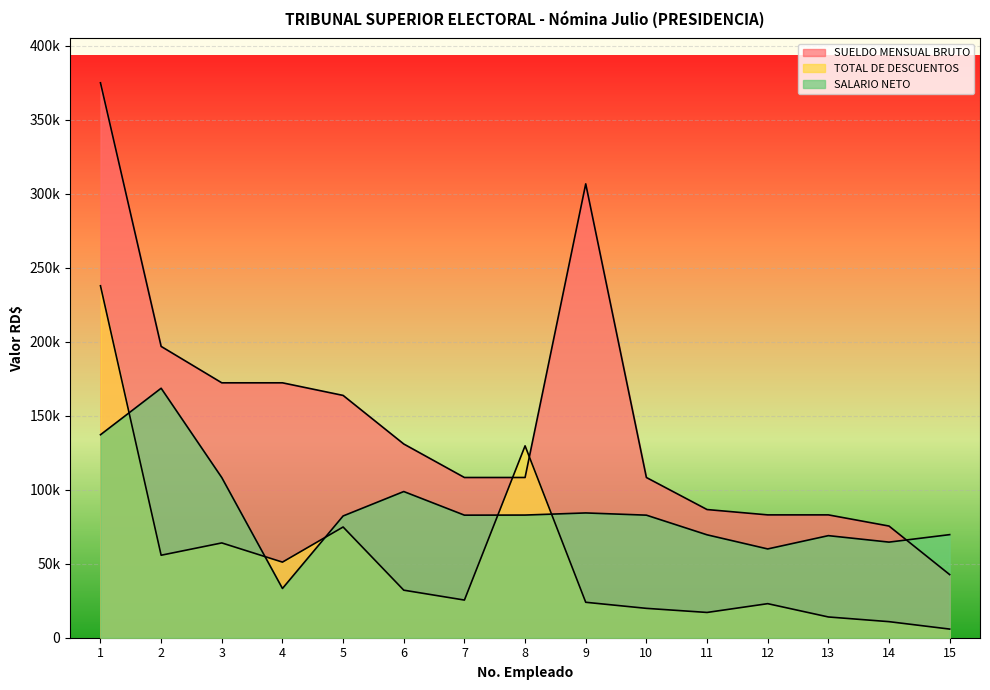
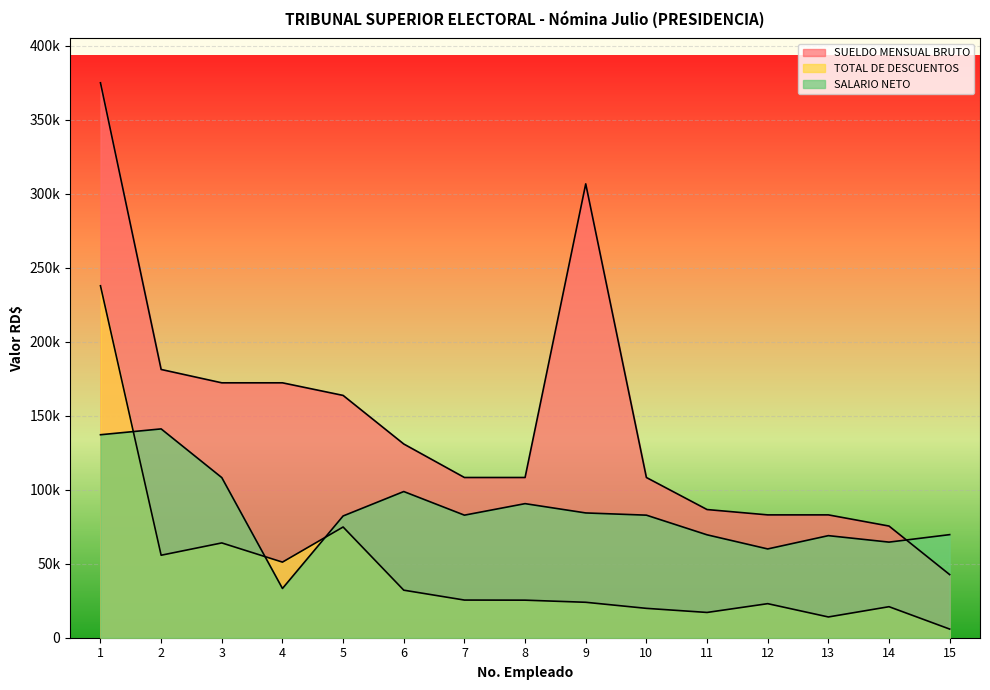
SUELDO MENSUAL BRUTO, 2: 197000 -> 181000
SALARIO NETO, 2: 169000 -> 141000
TOTAL DE DESCUENTOS, 8: 130000 -> 25000
SALARIO NETO, 8: 83000 -> 91000
TOTAL DE DESCUENTOS, 14: 11000 -> 21000
